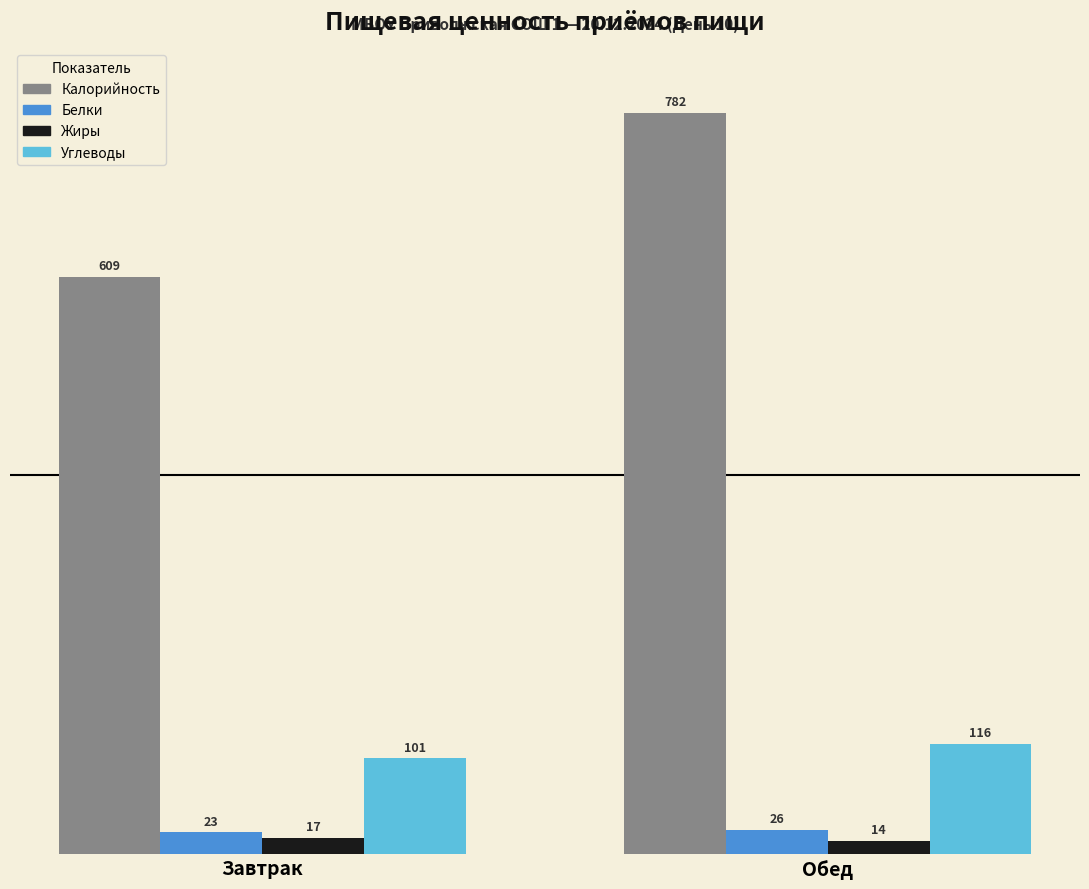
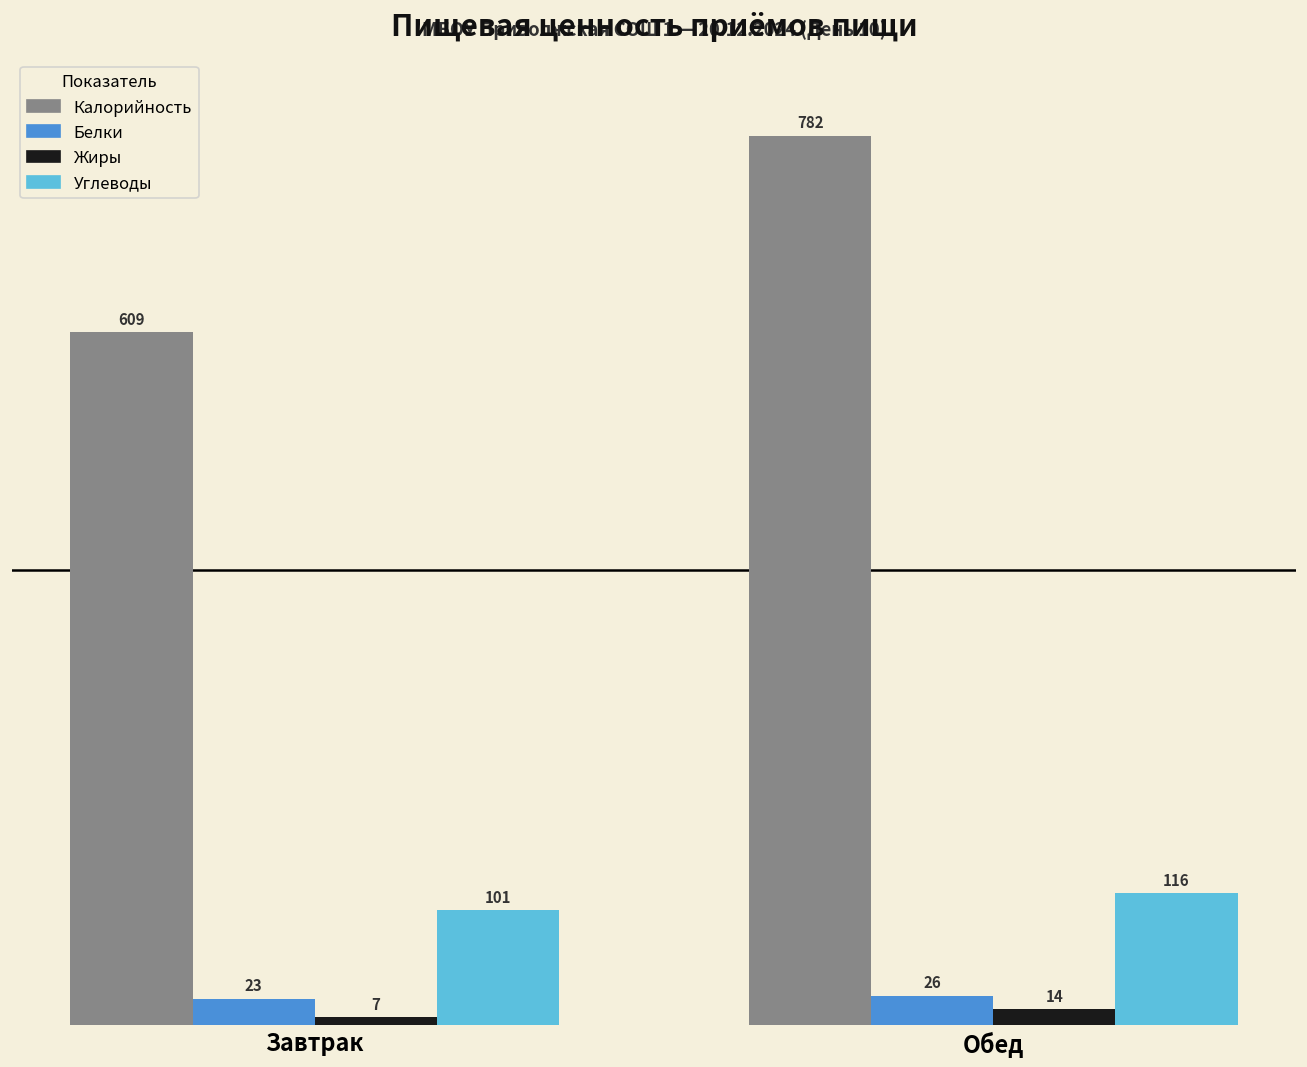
Жиры, Завтрак: 17 -> 7
